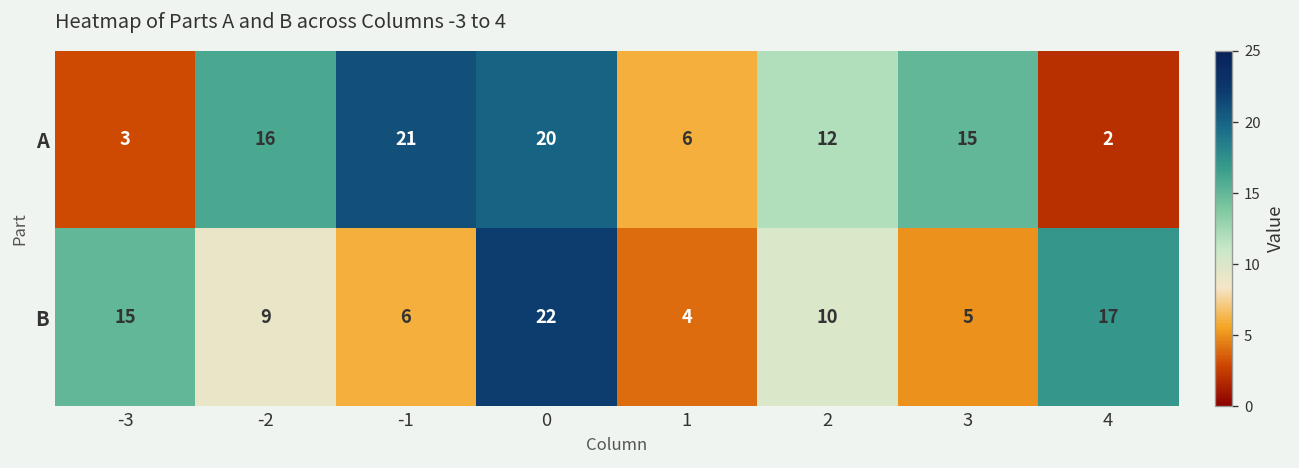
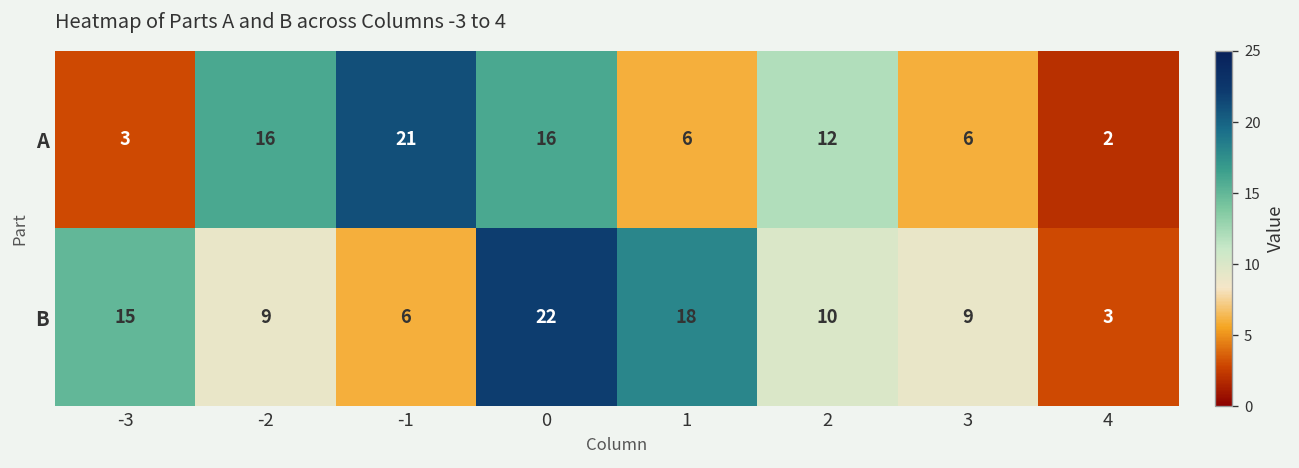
A, 0: 20 -> 16
A, 3: 15 -> 6
B, 1: 4 -> 18
B, 3: 5 -> 9
B, 4: 17 -> 3
